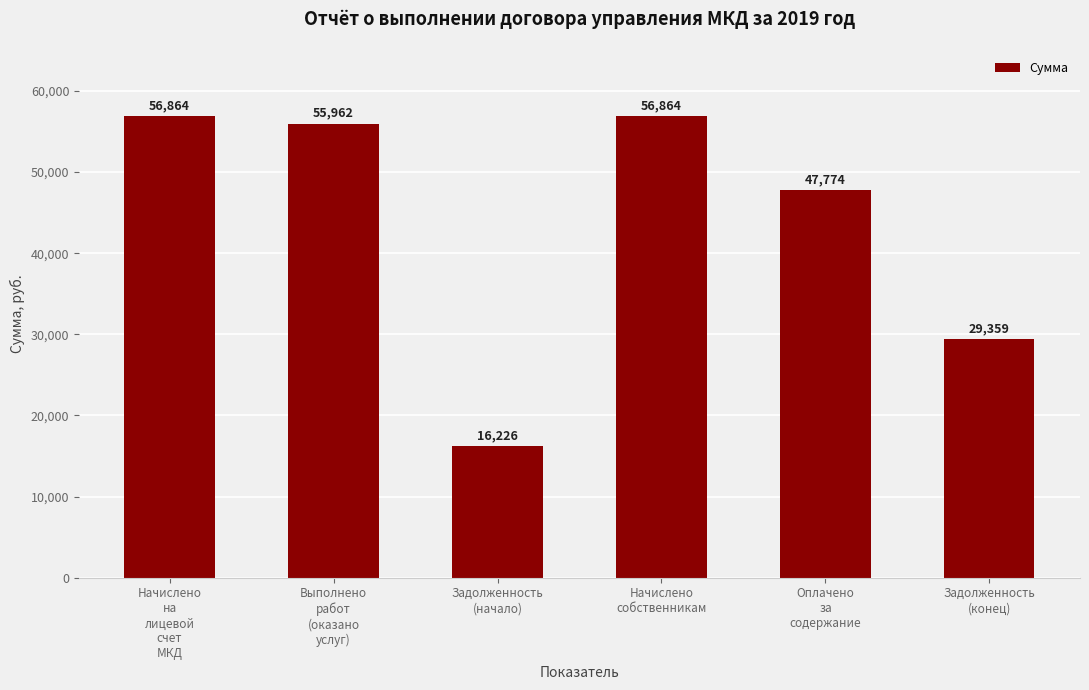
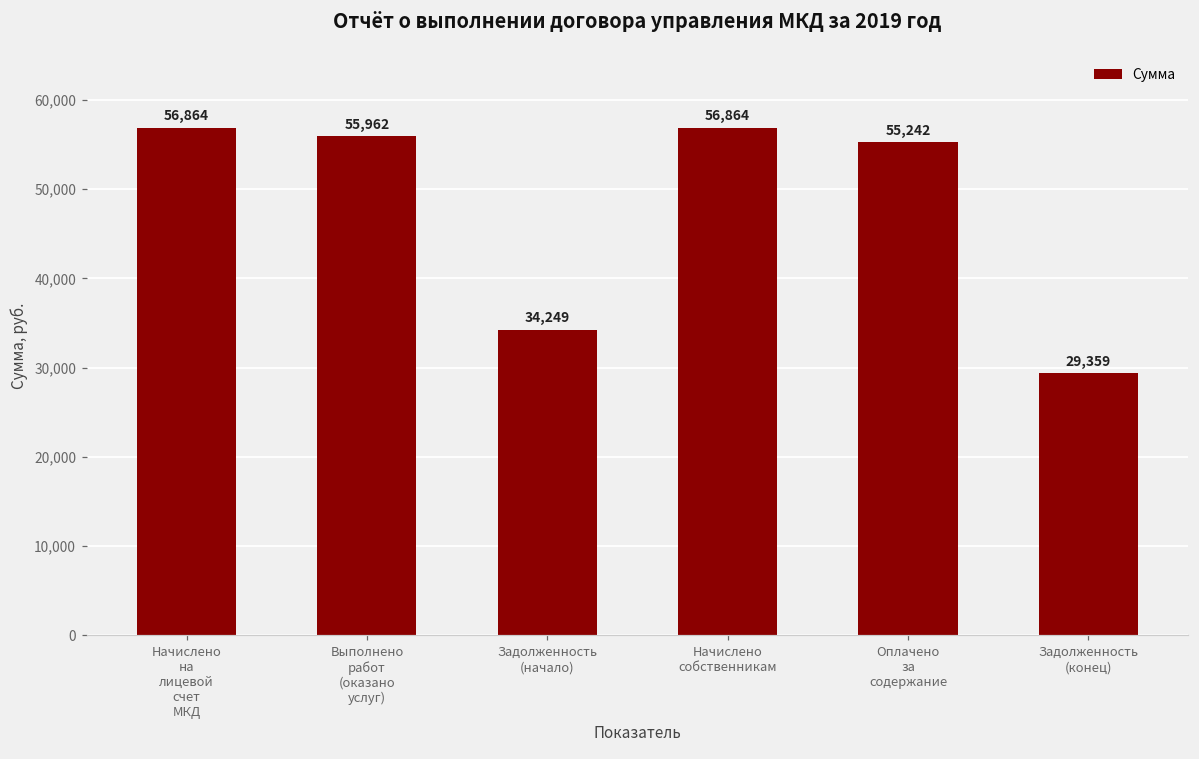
Задолженность (начало): 16,226 -> 34,249
Оплачено за содержание: 47,774 -> 55,242
